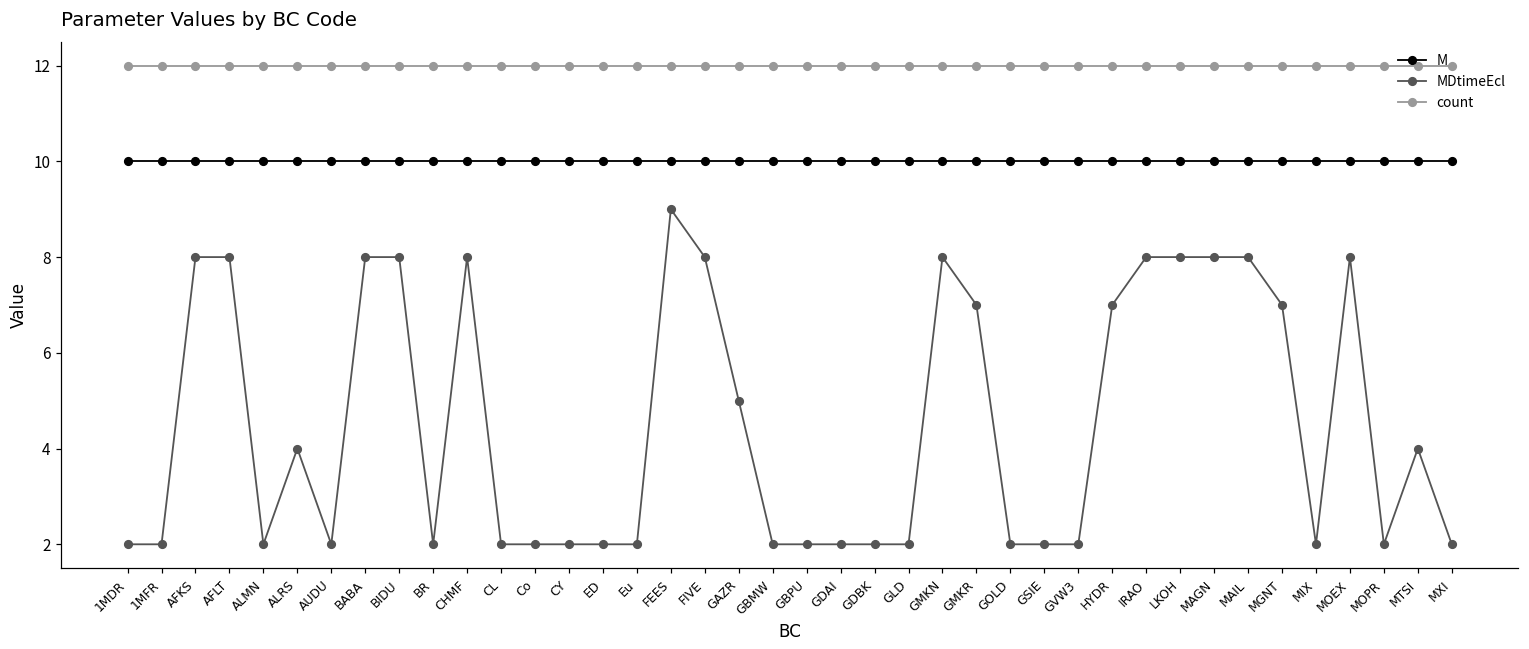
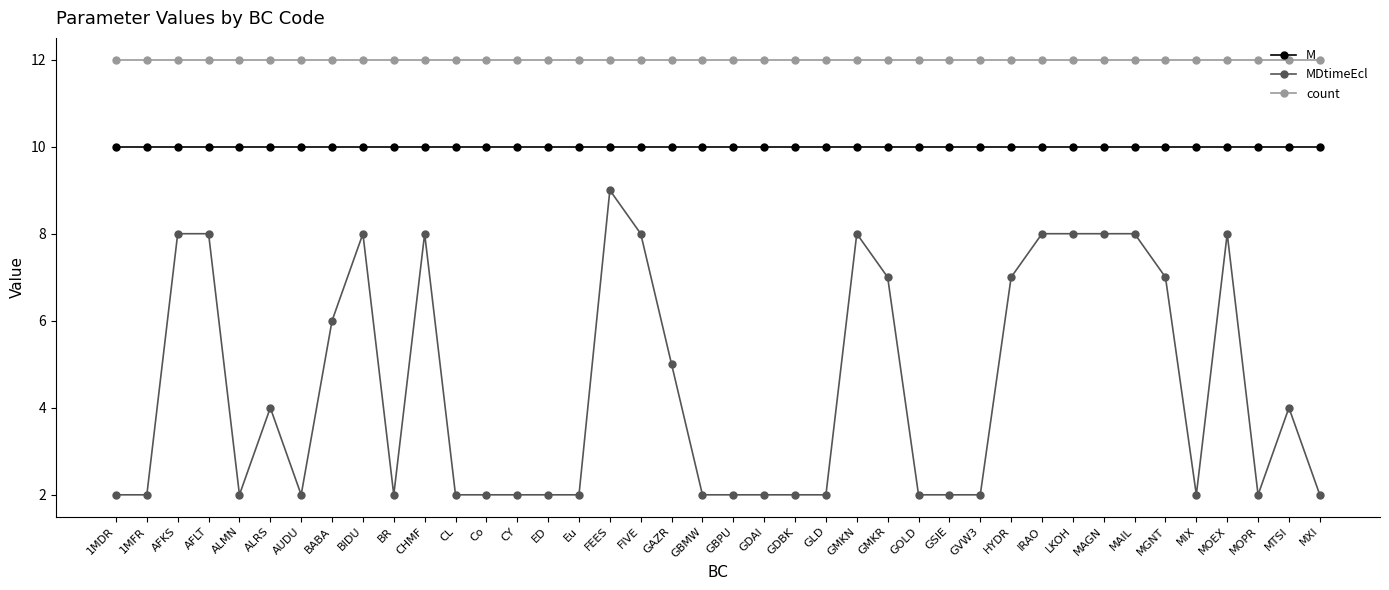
MDtimeEcl, BABA: 8 -> 6
